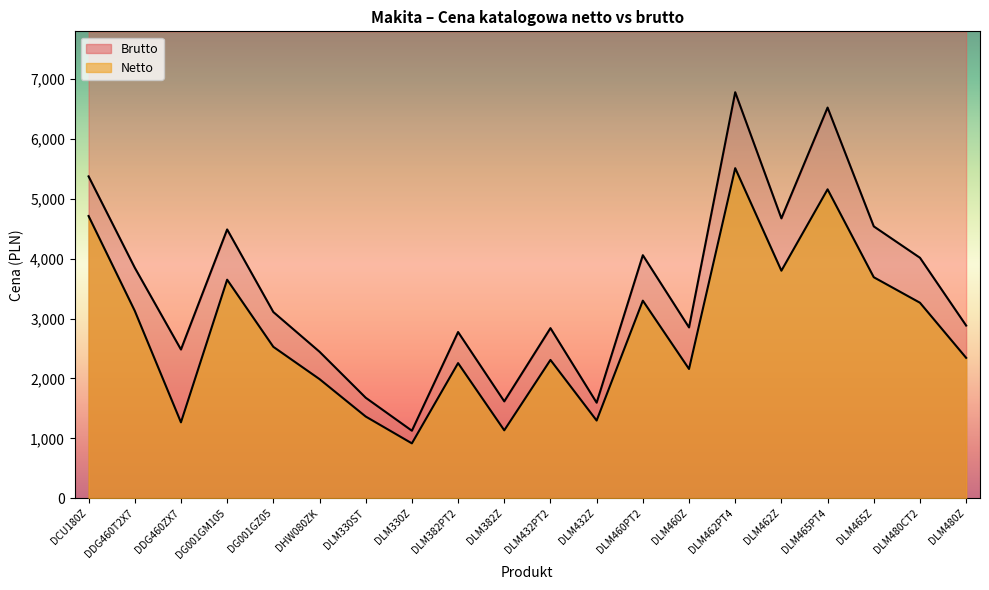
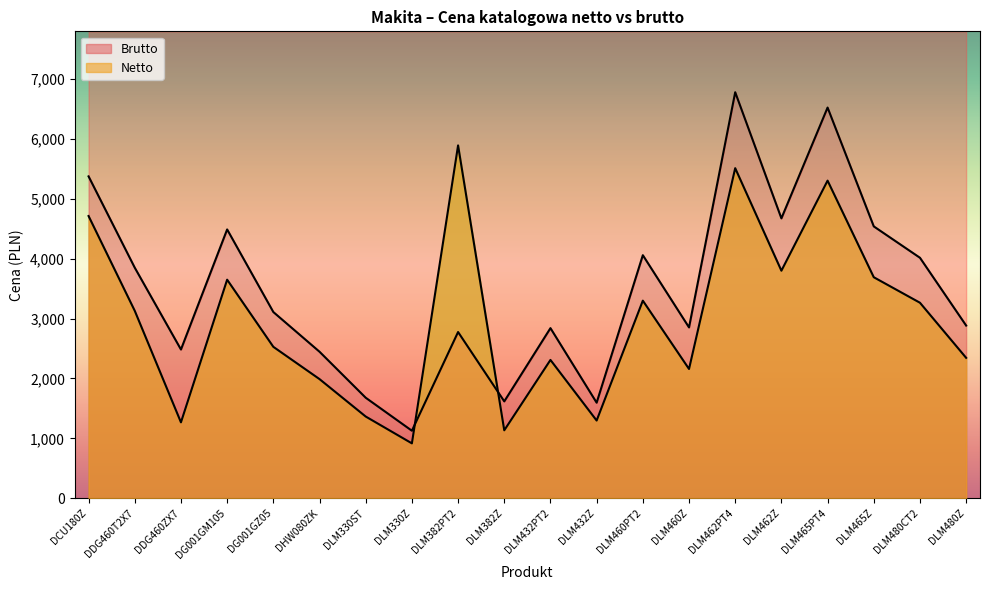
Netto, DLM382PT2: 2,300 -> 5,900
Netto, DLM465PT4: 5,200 -> 5,300
